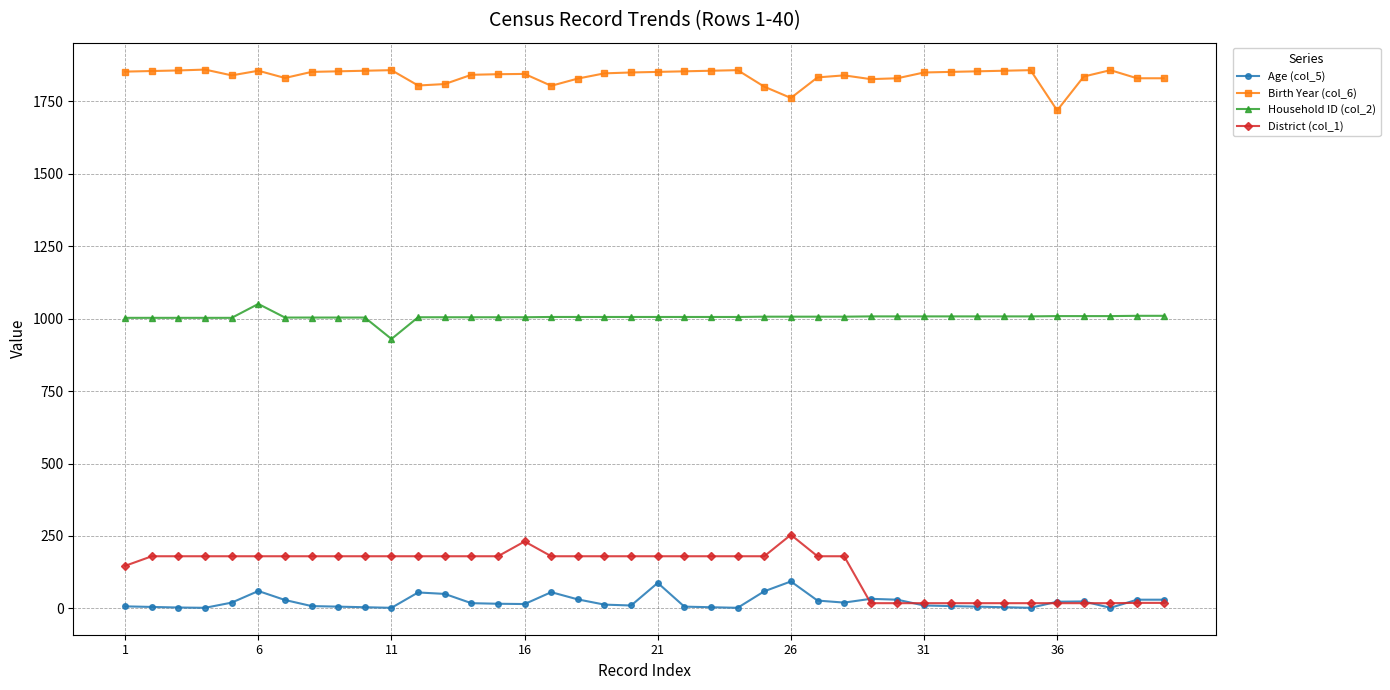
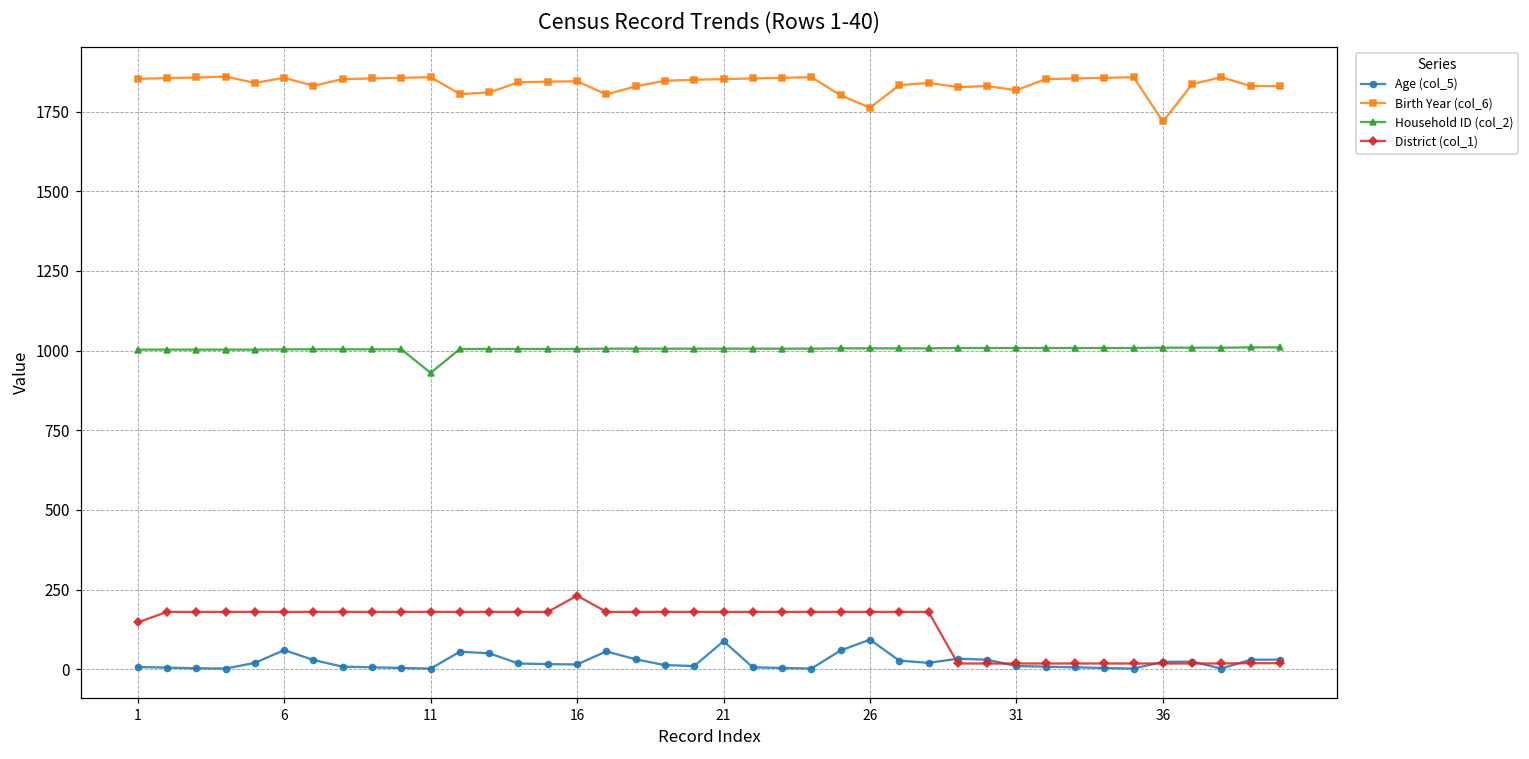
Household ID (col_2), 6: 1050 -> 1000
District (col_1), 26: 250 -> 180
Birth Year (col_6), 31: 1850 -> 1820
